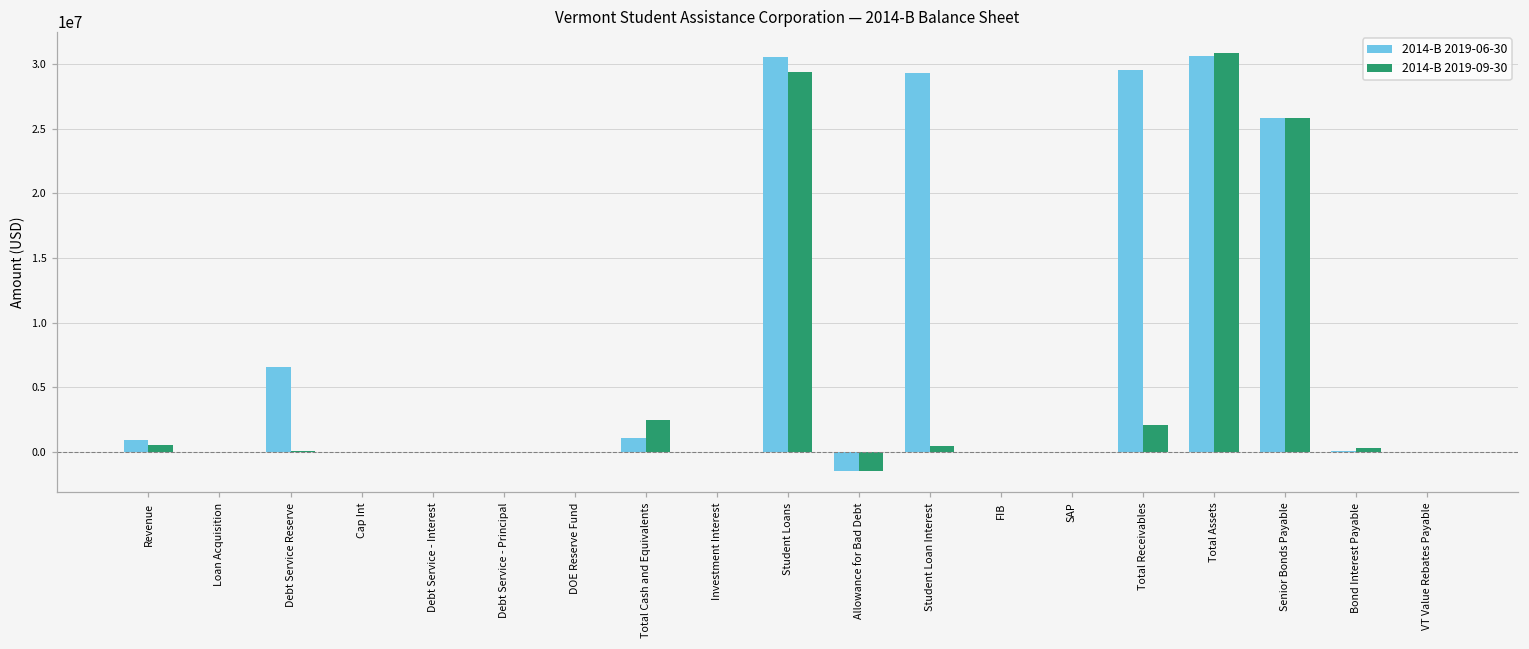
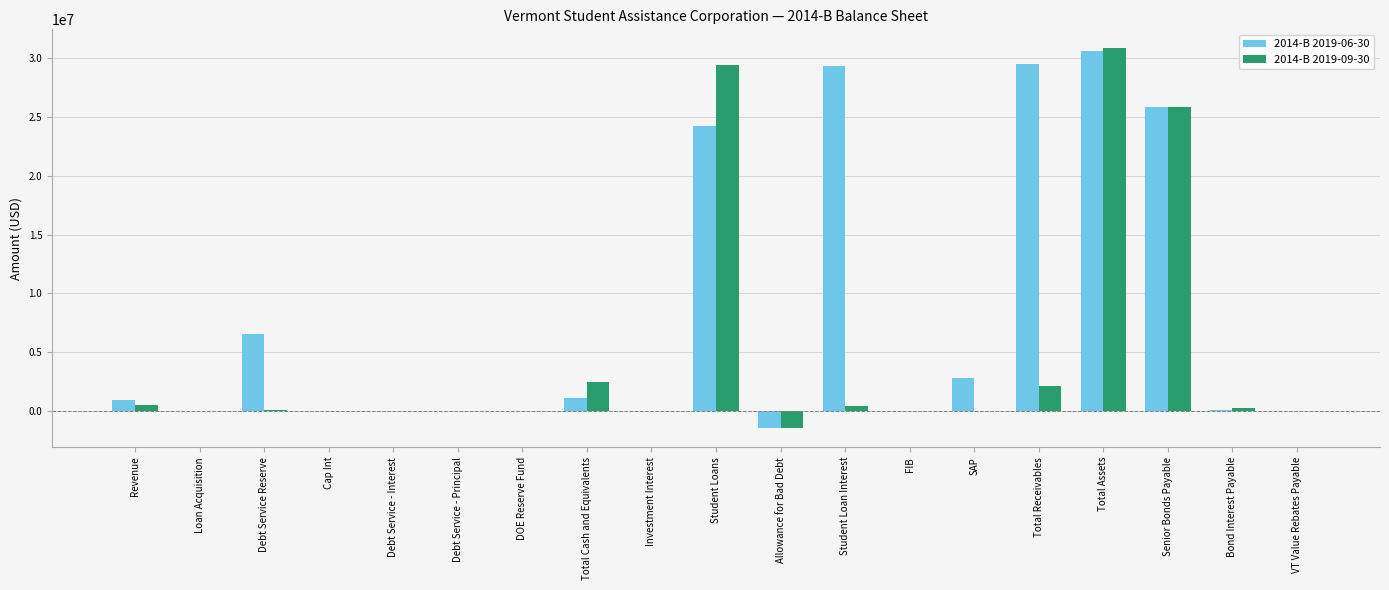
2014-B 2019-06-30, Student Loans: 30600000 -> 24300000
2014-B 2019-06-30, SAP: 0 -> 2800000
